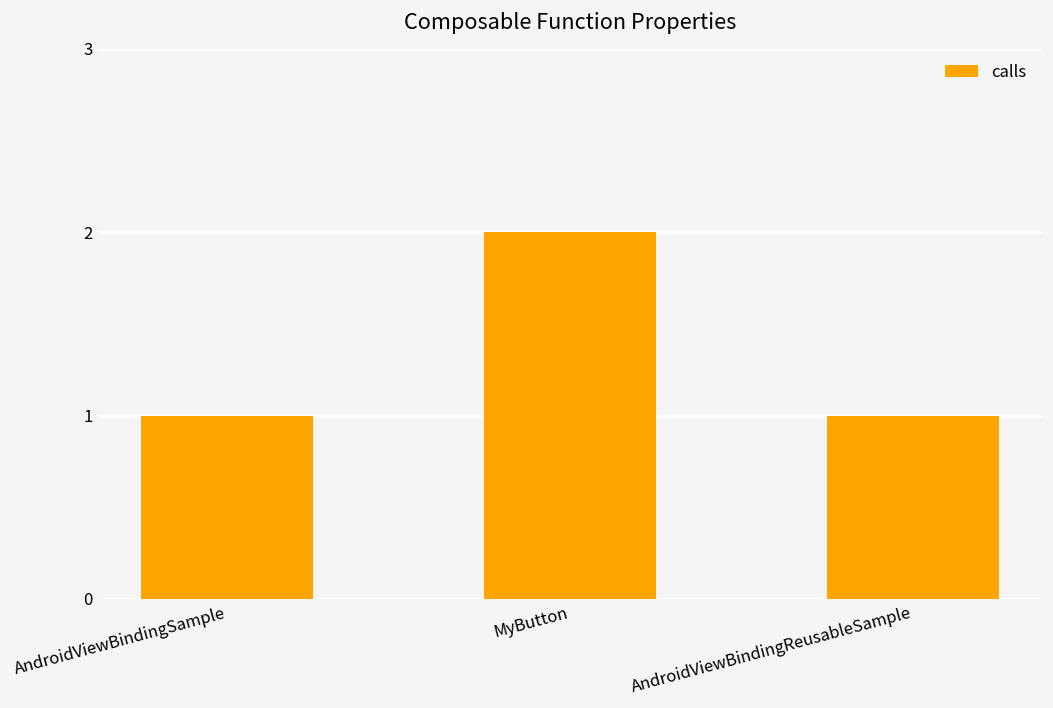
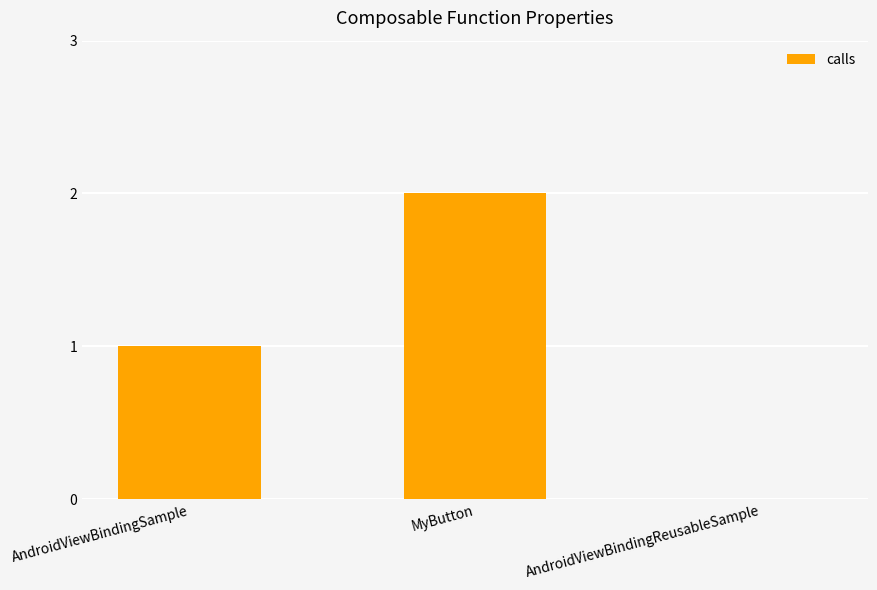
AndroidViewBindingReusableSample: 1 -> 0
